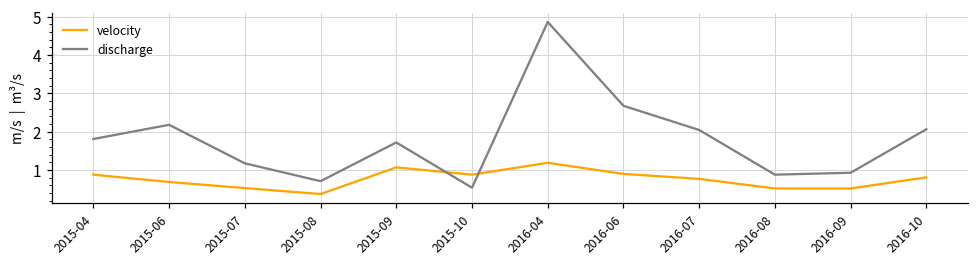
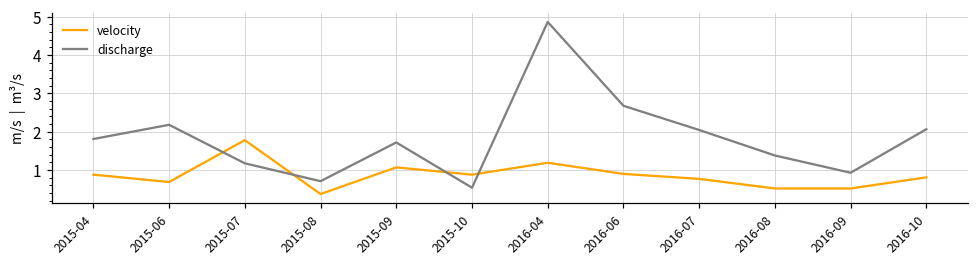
velocity, 2015-07: 0.5 -> 1.8
discharge, 2016-08: 0.9 -> 1.4
